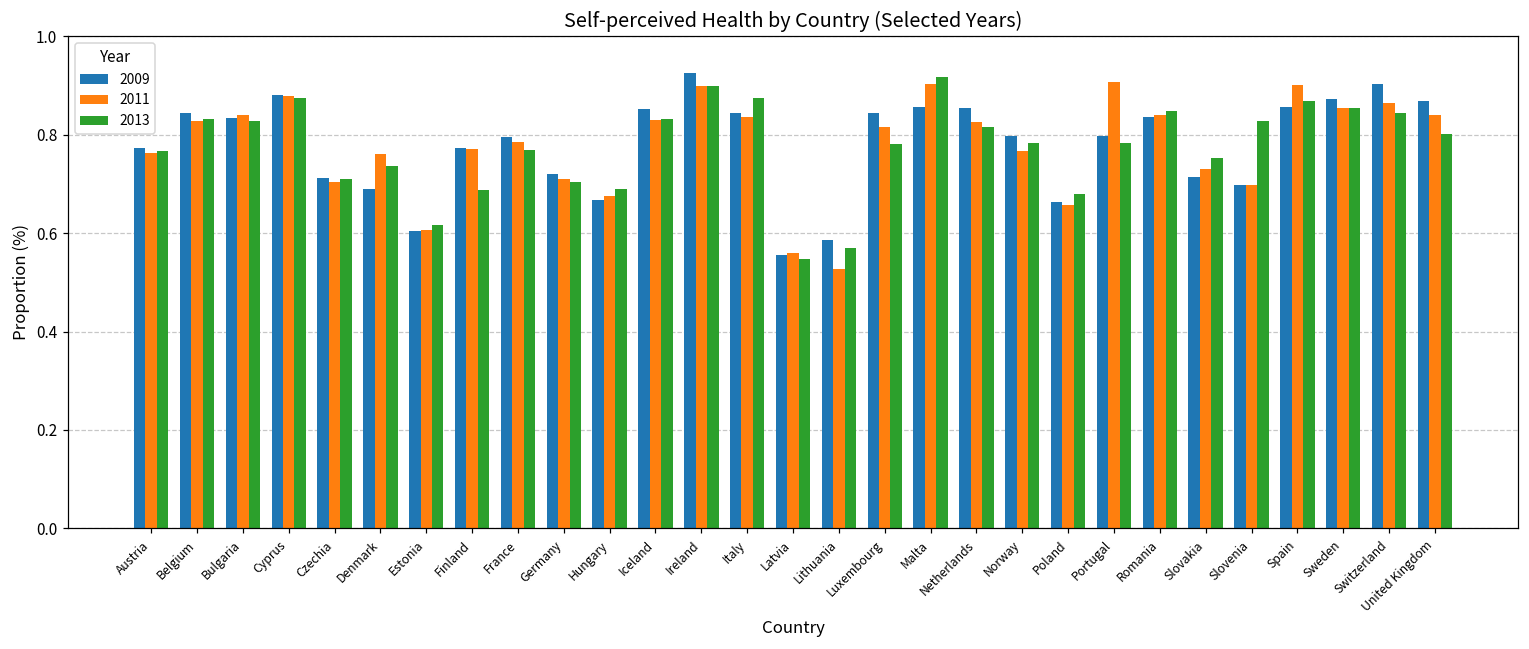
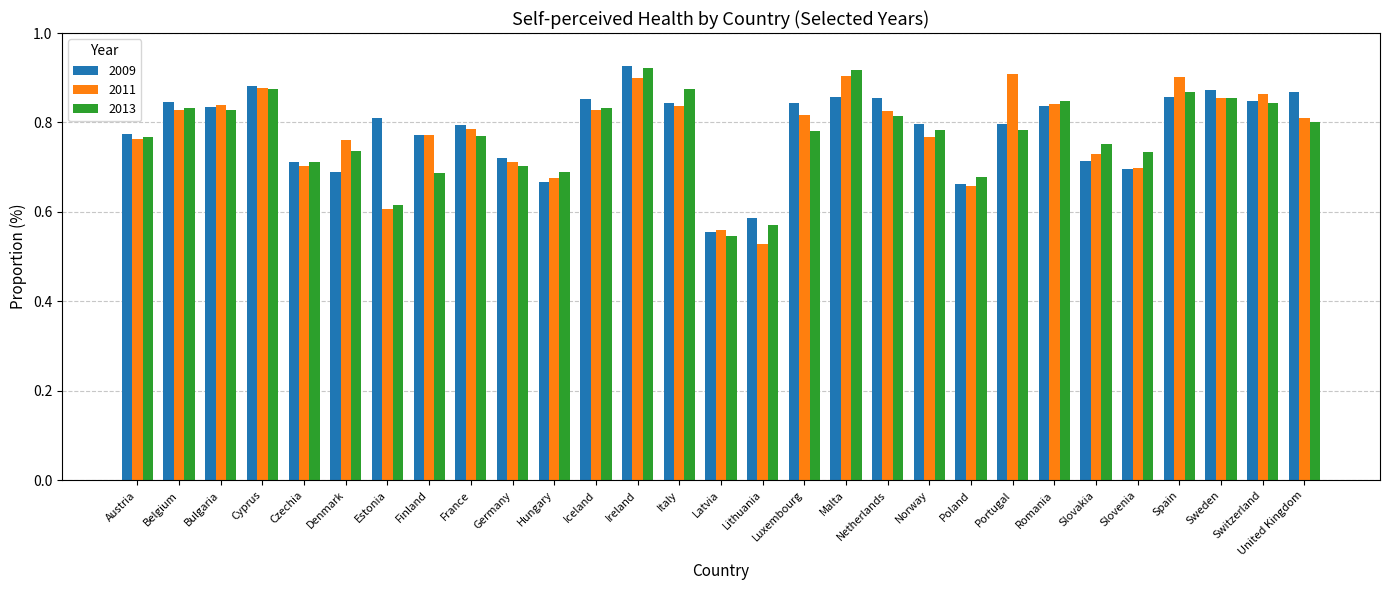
2009, Estonia: 0.60 -> 0.81
2013, Ireland: 0.90 -> 0.92
2013, Slovenia: 0.83 -> 0.74
2009, Switzerland: 0.90 -> 0.85
2011, United Kingdom: 0.84 -> 0.81
